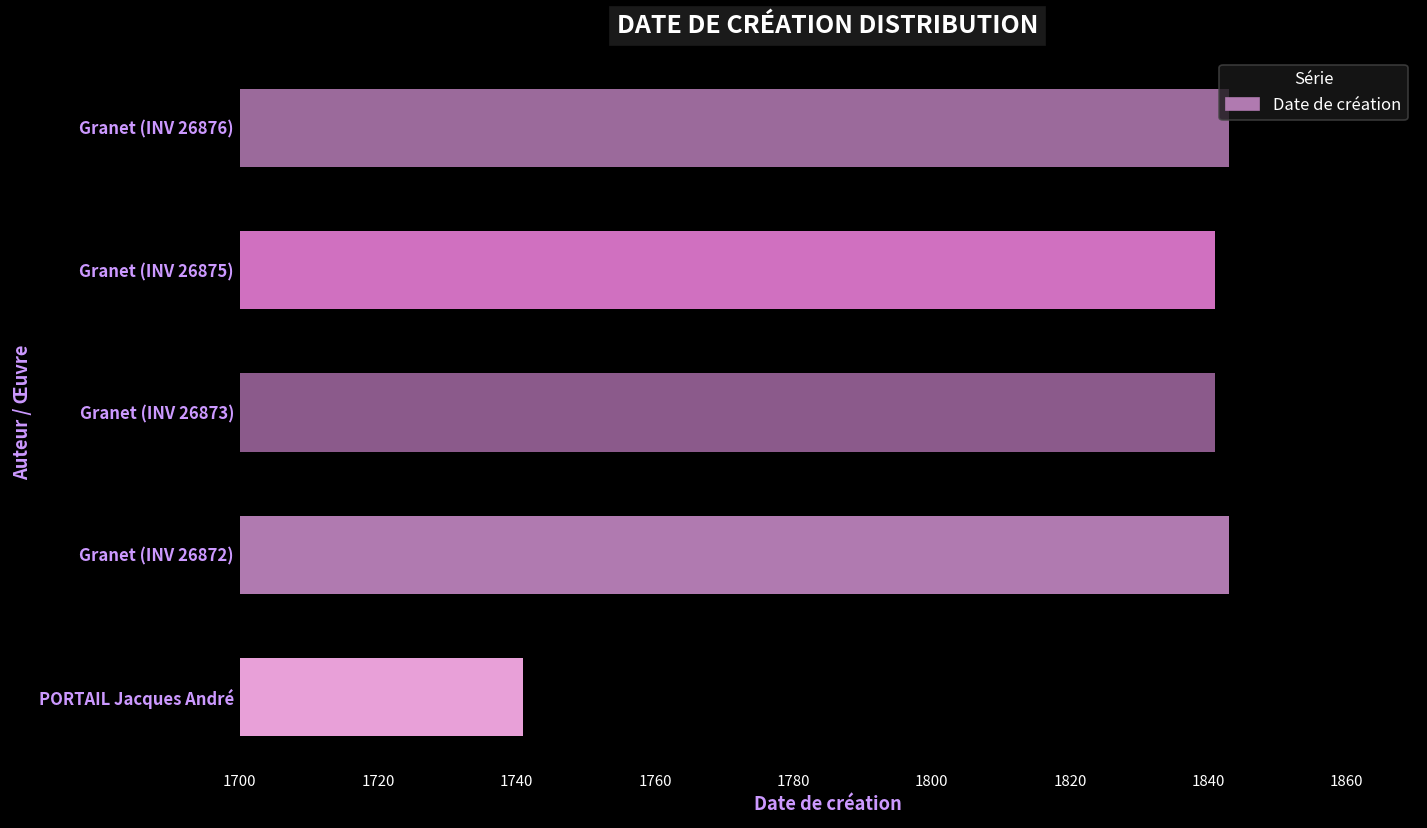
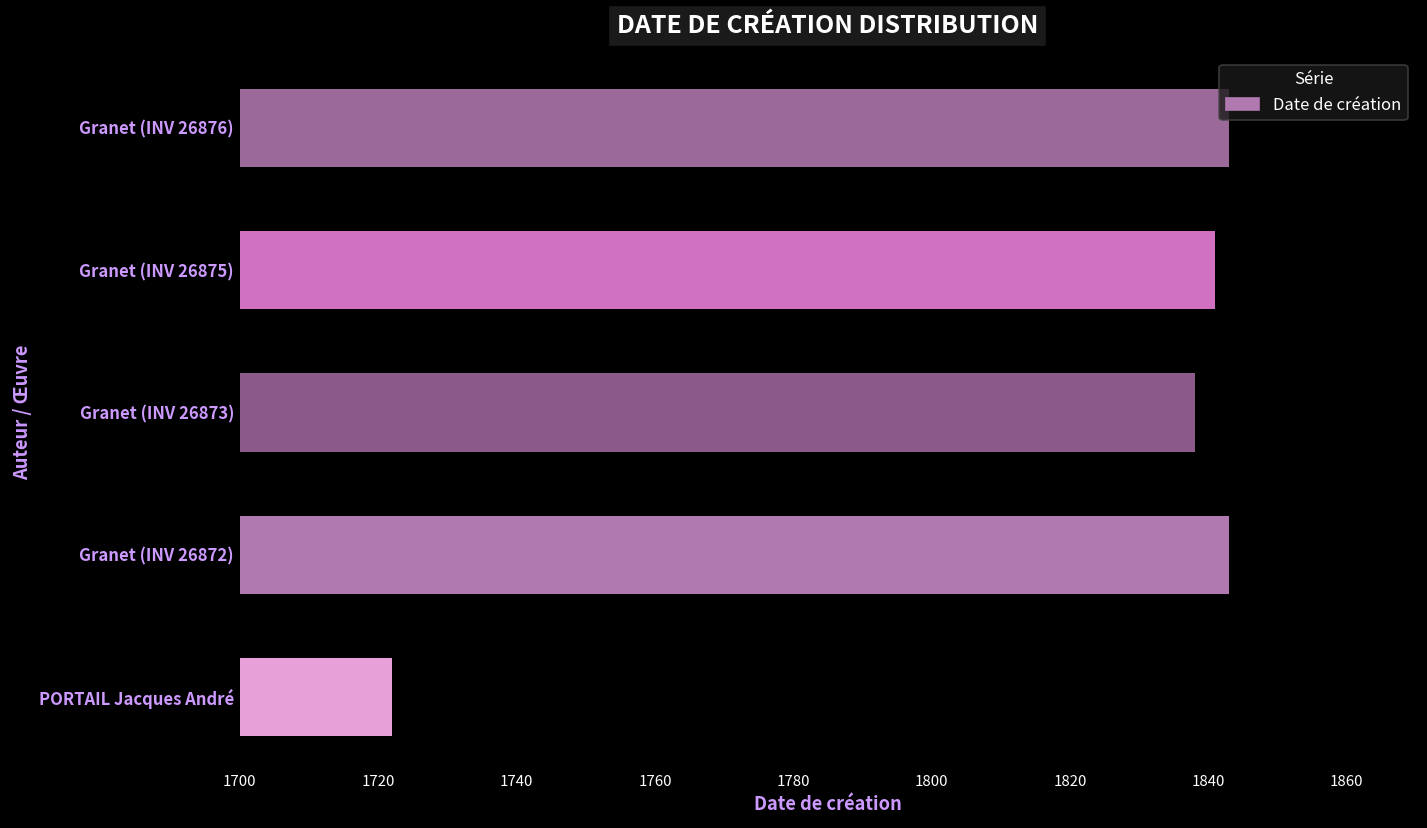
Granet (INV 26873): 1841 -> 1838
PORTAIL Jacques André: 1741 -> 1722
